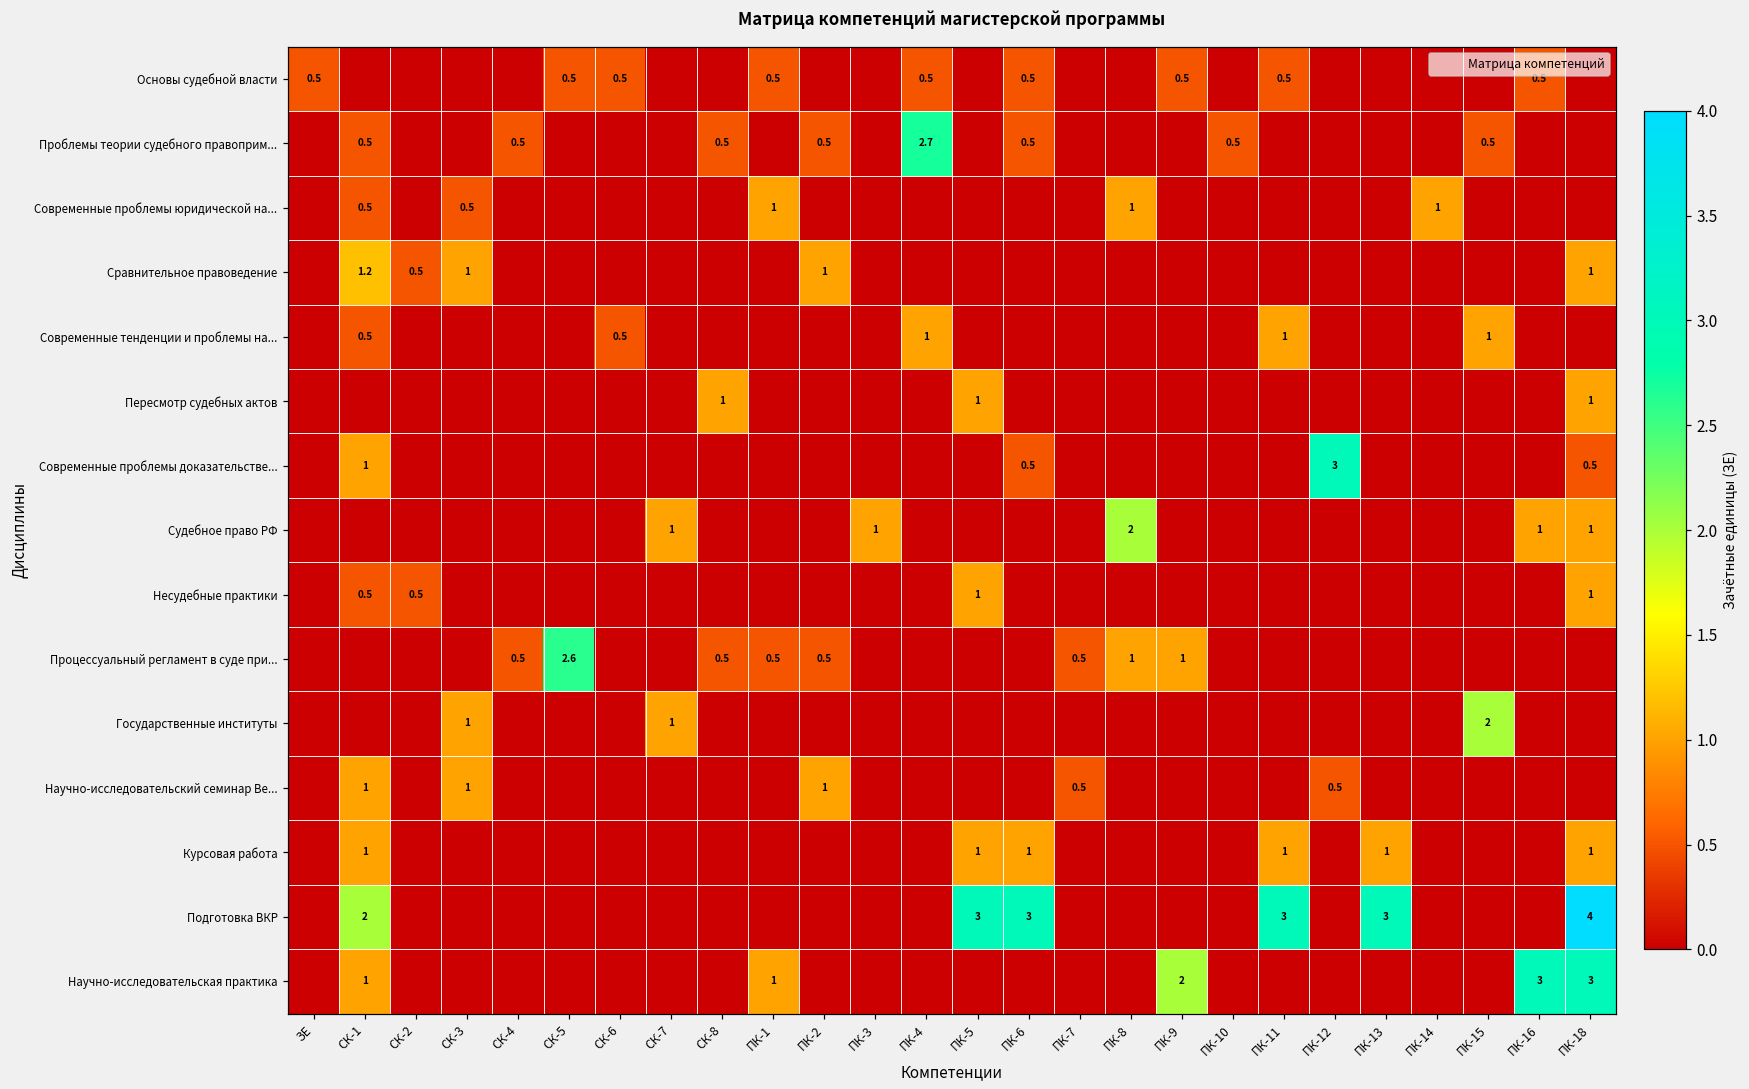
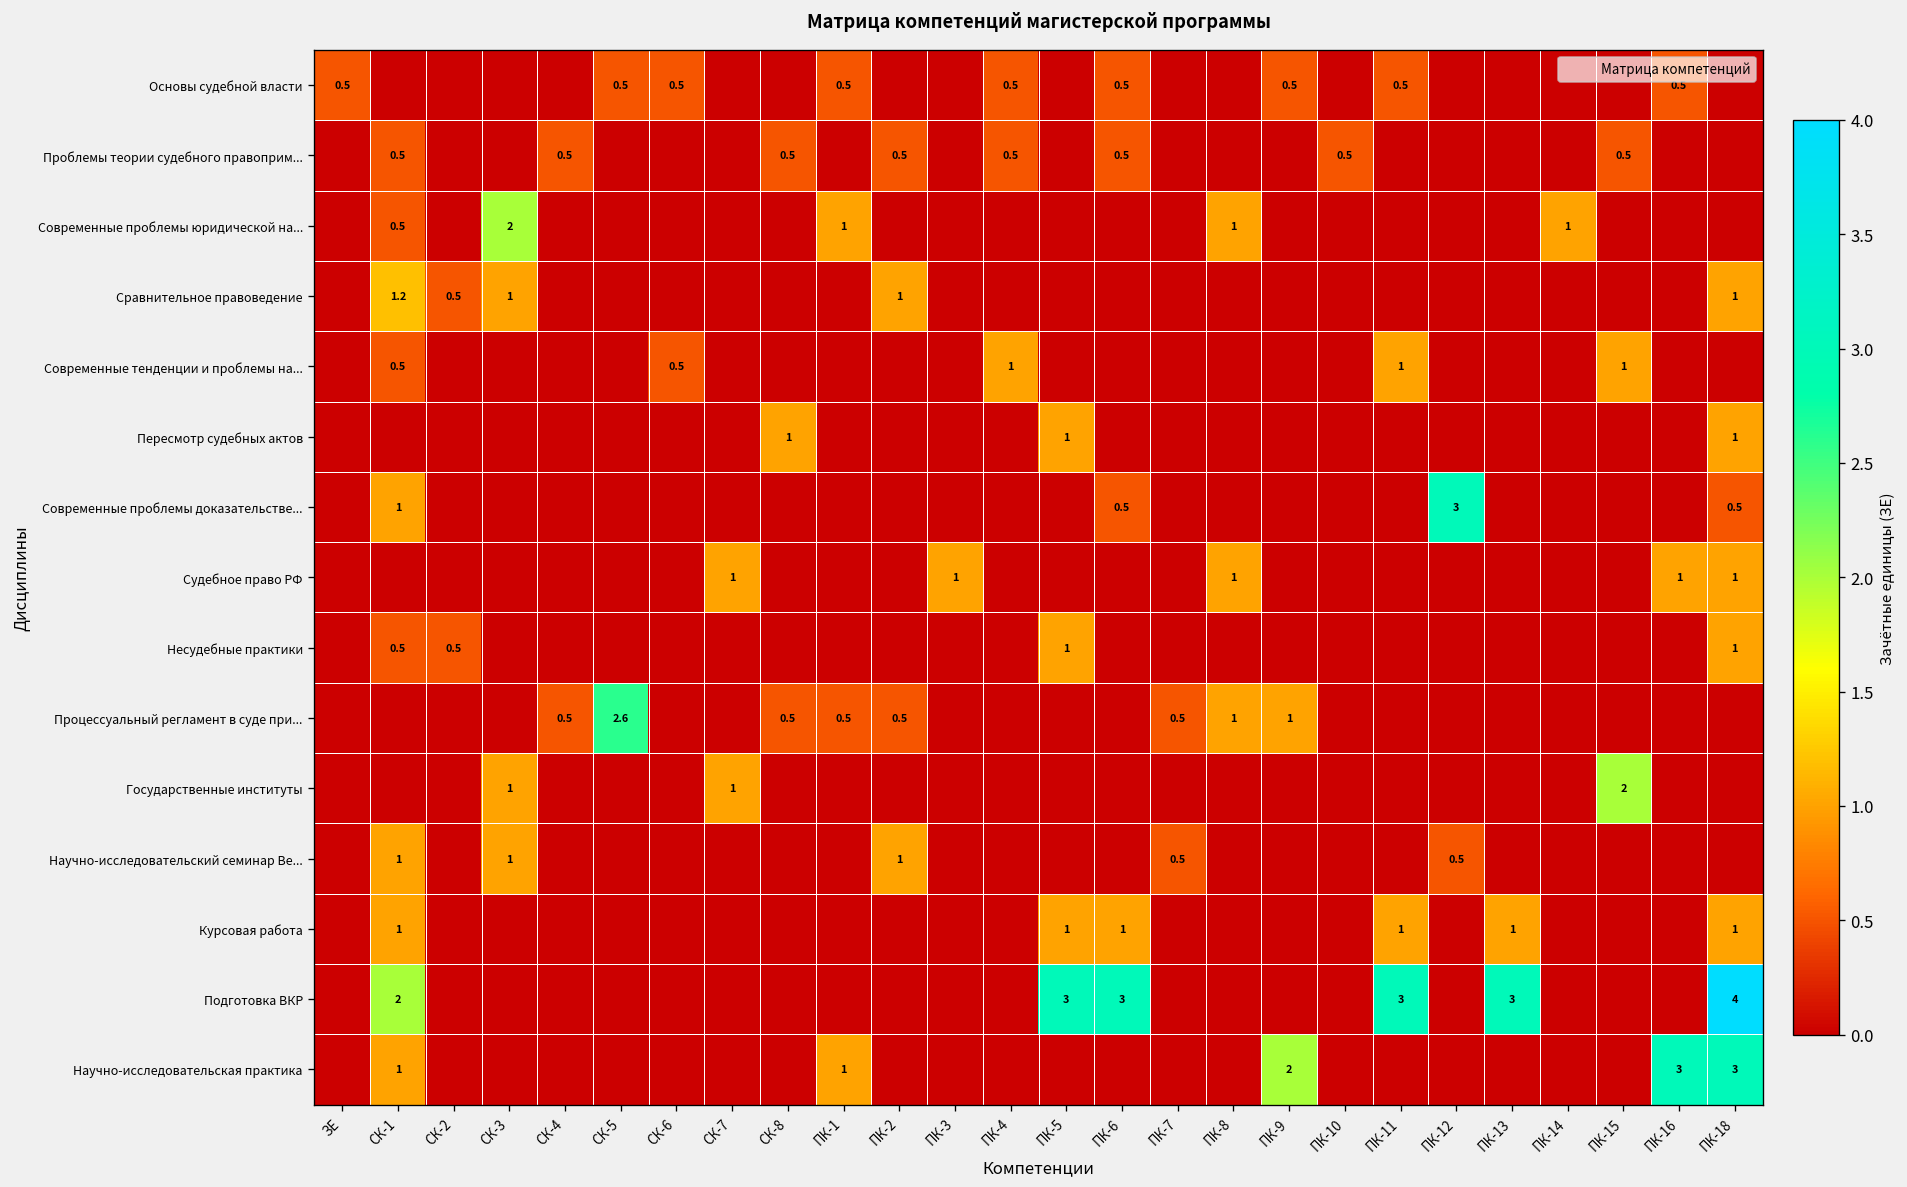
Проблемы теории судебного правоприм..., ПК-4: 2.7 -> 0.5
Современные проблемы юридической на..., СК-3: 0.5 -> 2
Судебное право РФ, ПК-8: 2 -> 1
